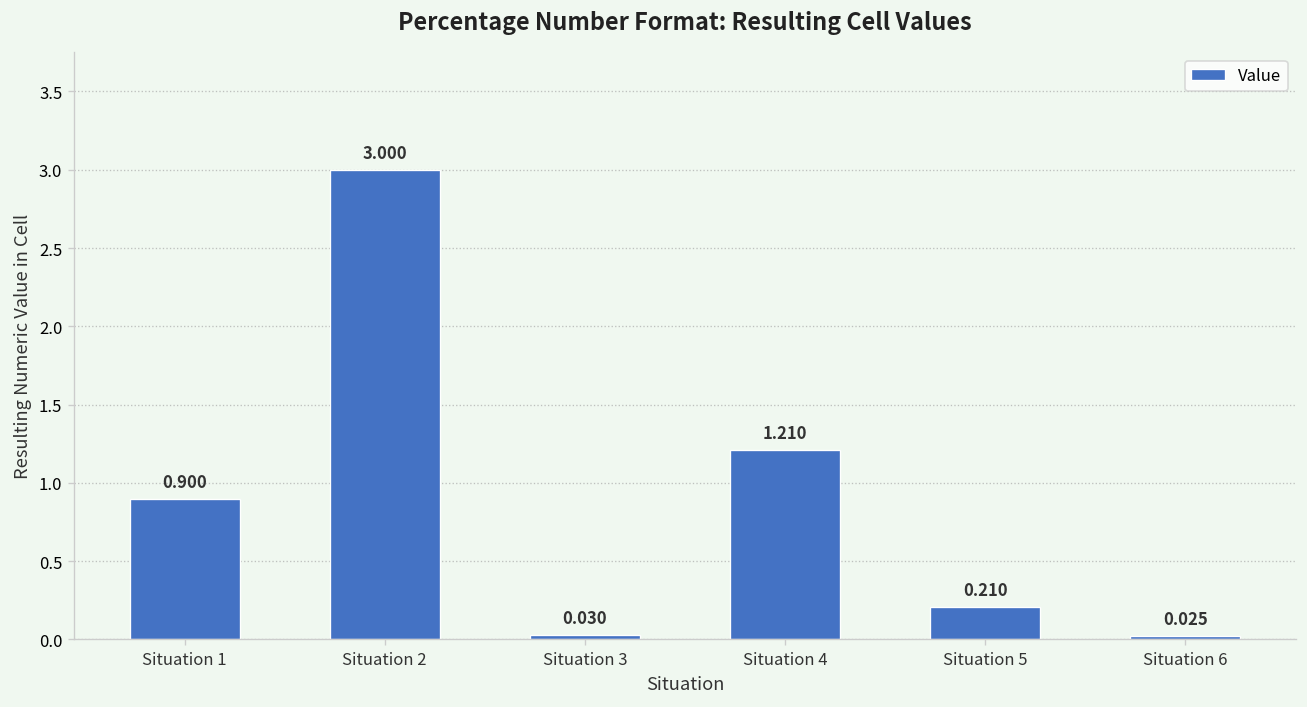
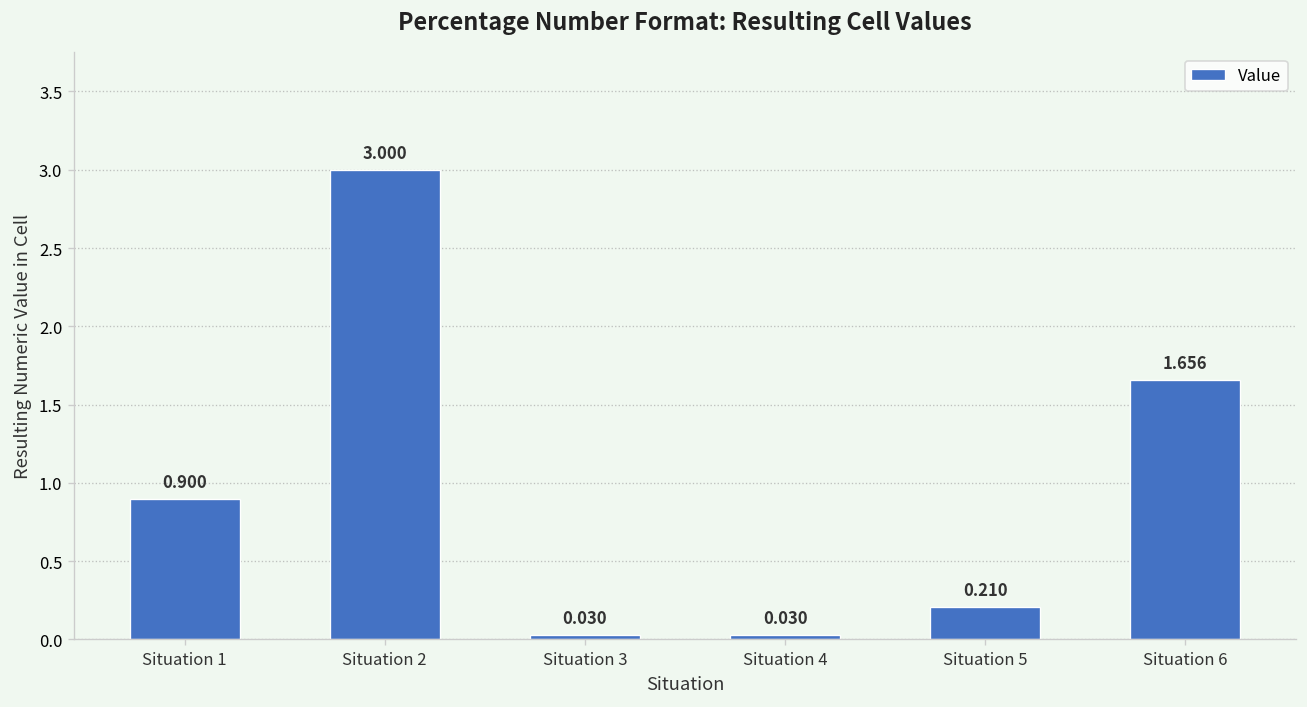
Situation 4: 1.210 -> 0.030
Situation 6: 0.025 -> 1.656
